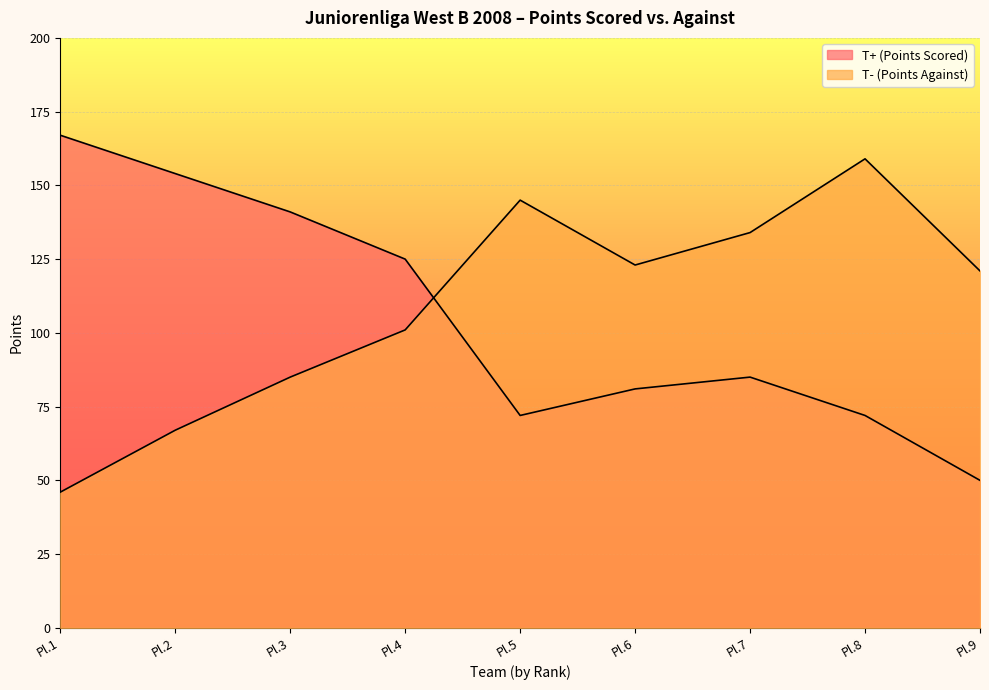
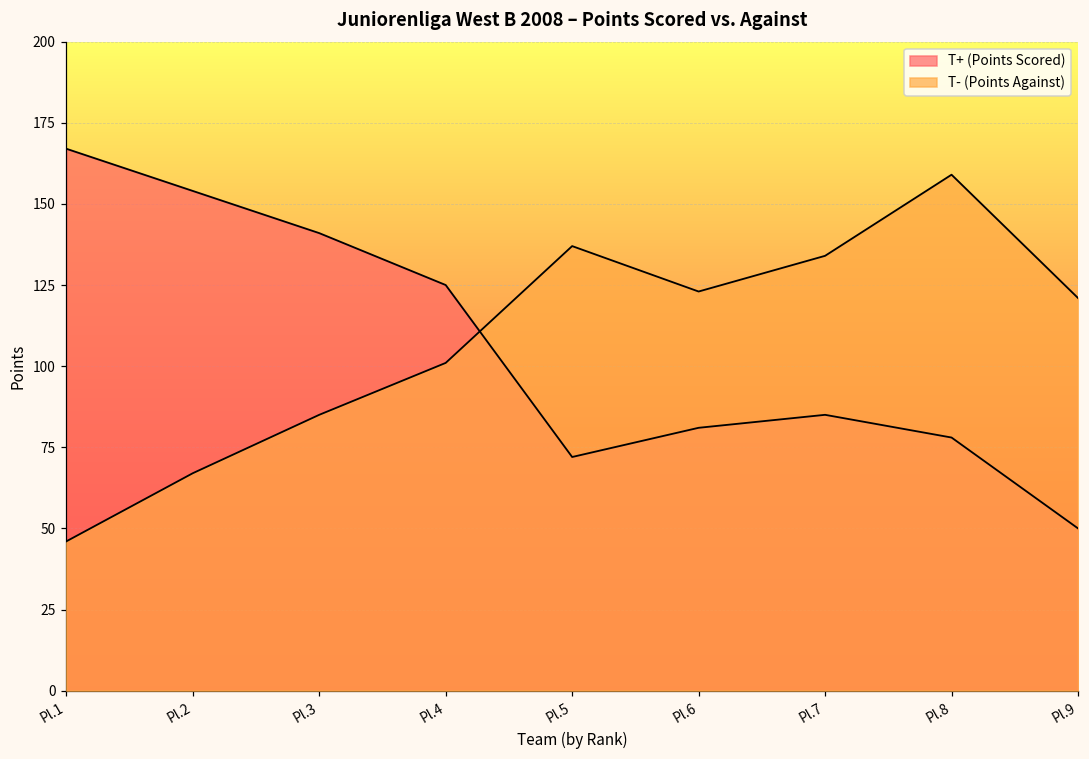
T- (Points Against), Pl.5: 145 -> 137
T+ (Points Scored), Pl.8: 72 -> 78
